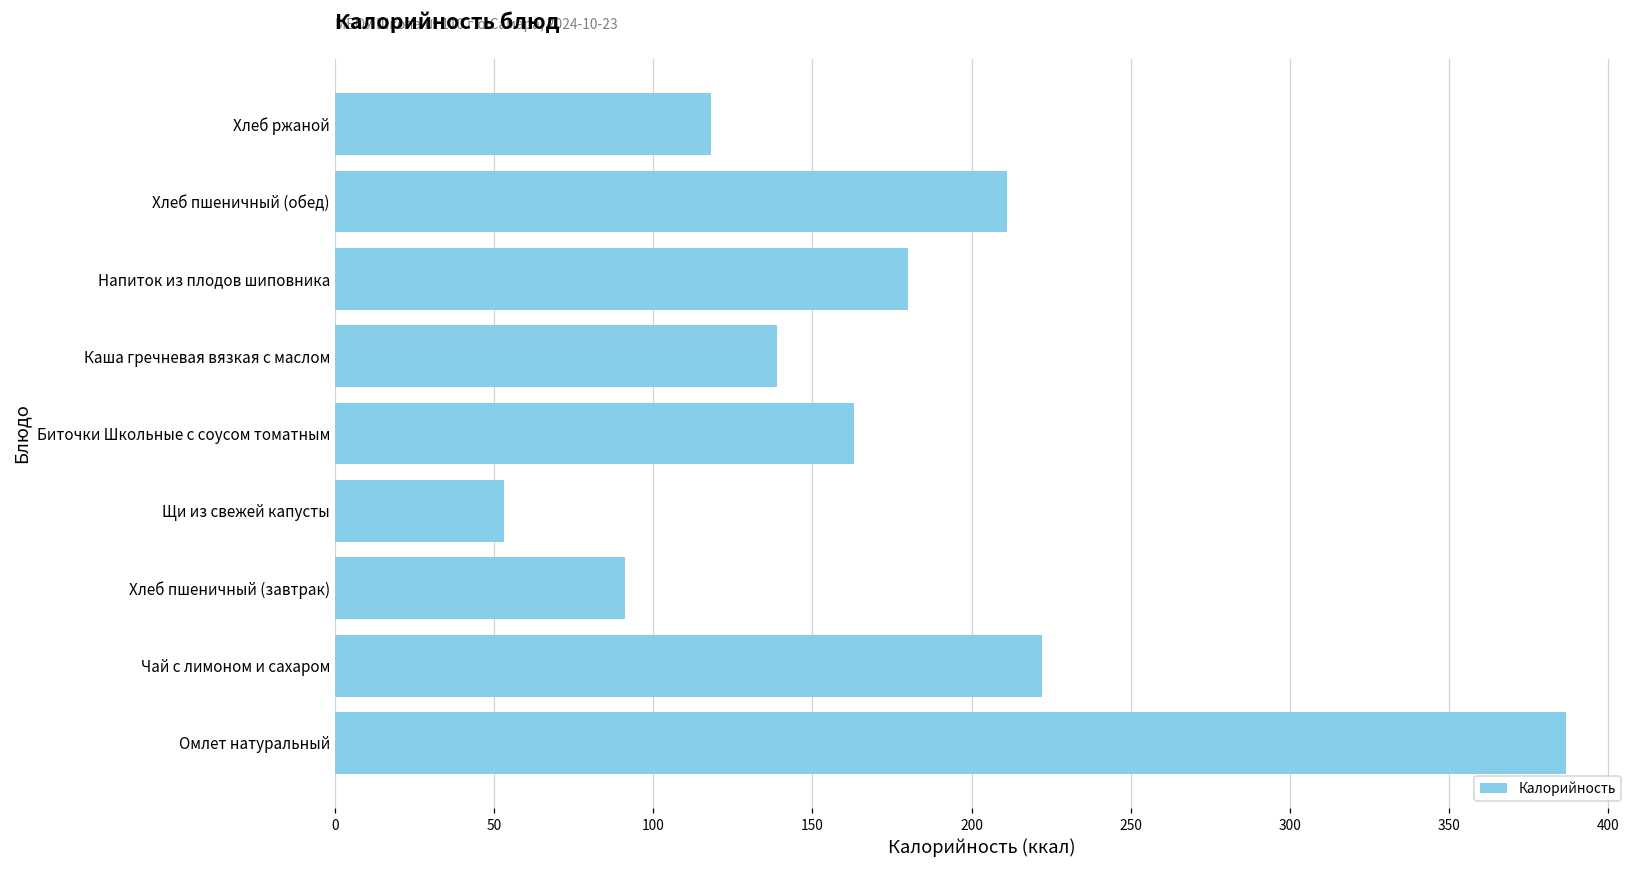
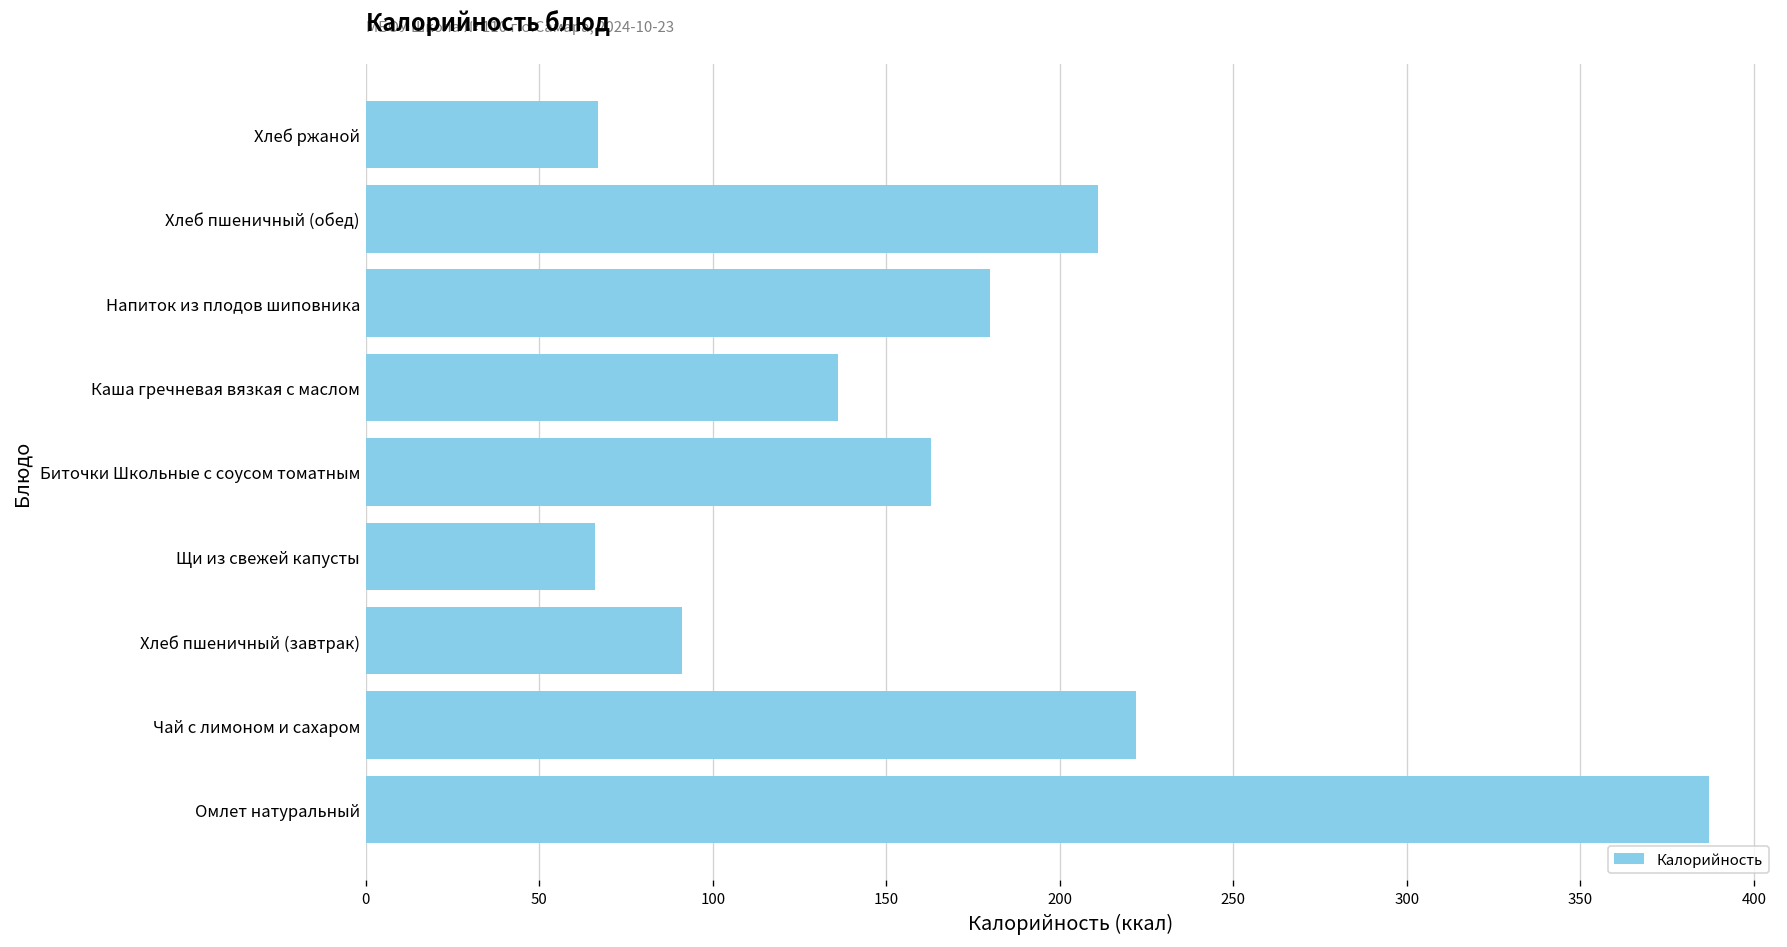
Хлеб ржаной: 118 -> 67
Каша гречневая вязкая с маслом: 139 -> 136
Щи из свежей капусты: 53 -> 66
